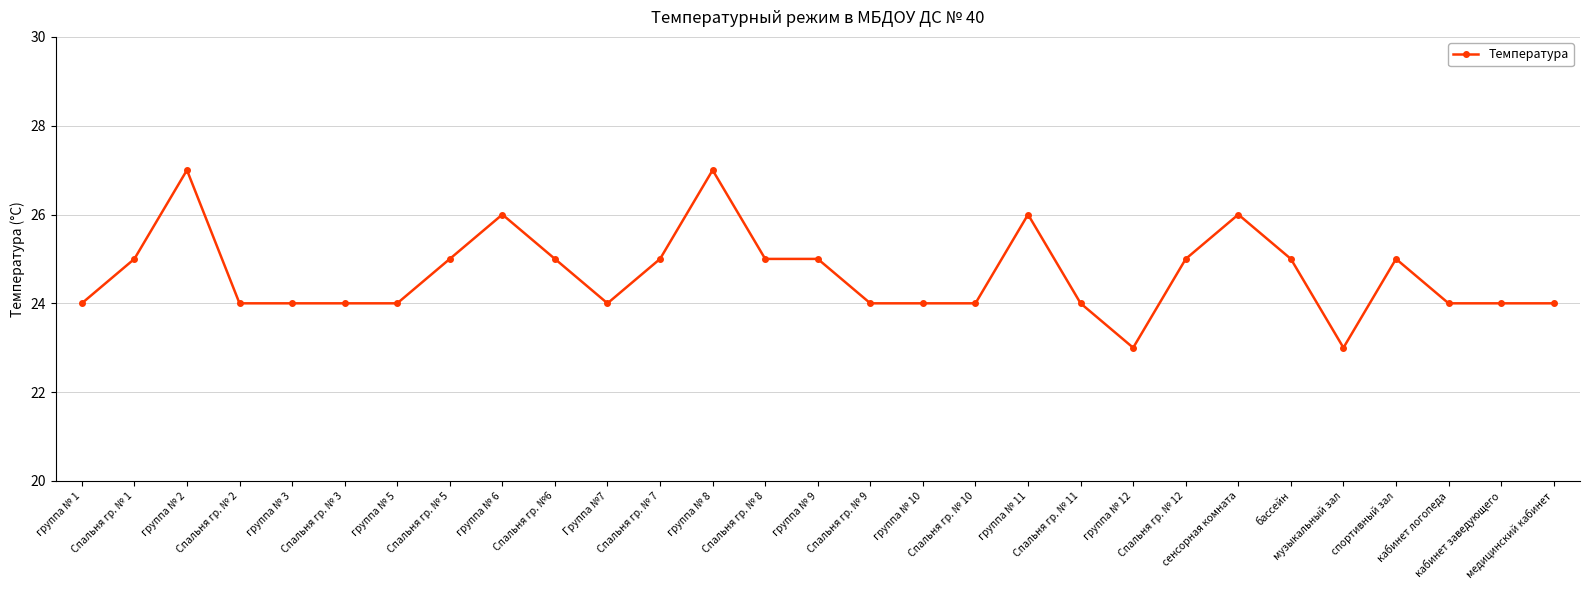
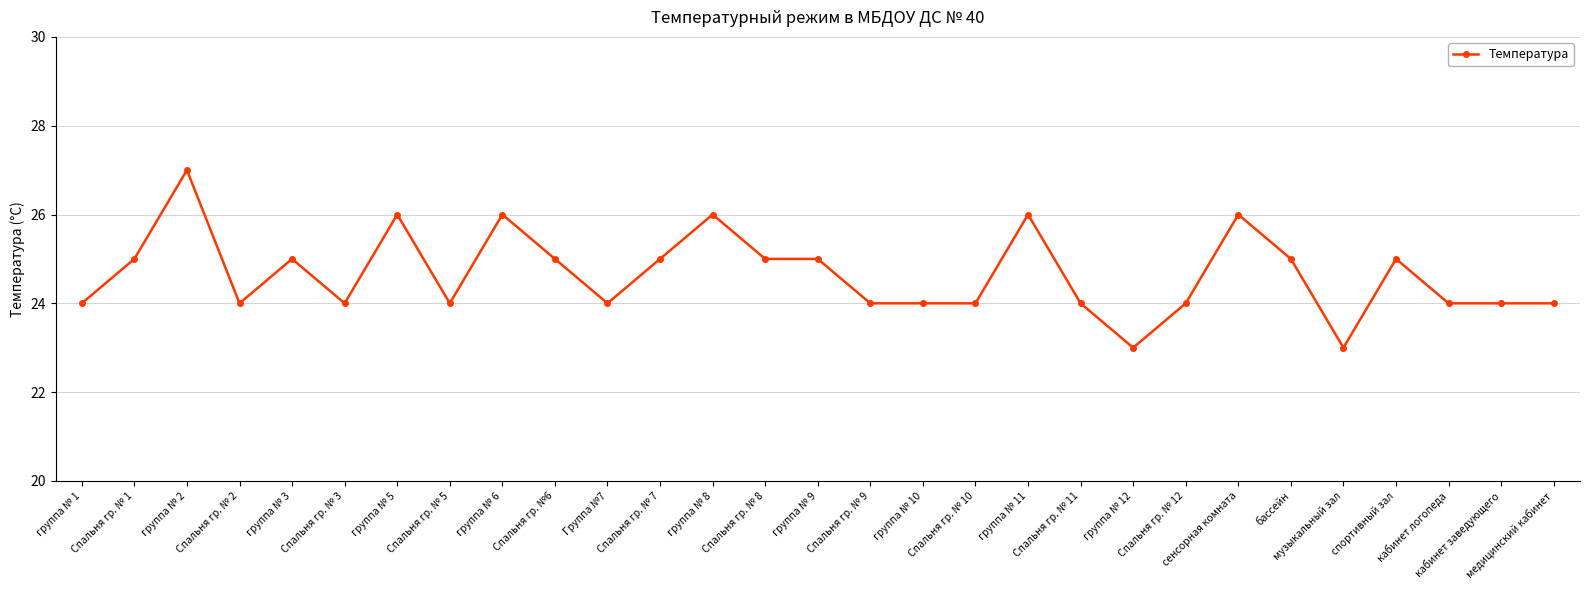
группа № 3: 24 -> 25
группа № 5: 24 -> 26
Спальня гр. № 5: 25 -> 24
группа № 8: 27 -> 26
Спальня гр. № 12: 25 -> 24
